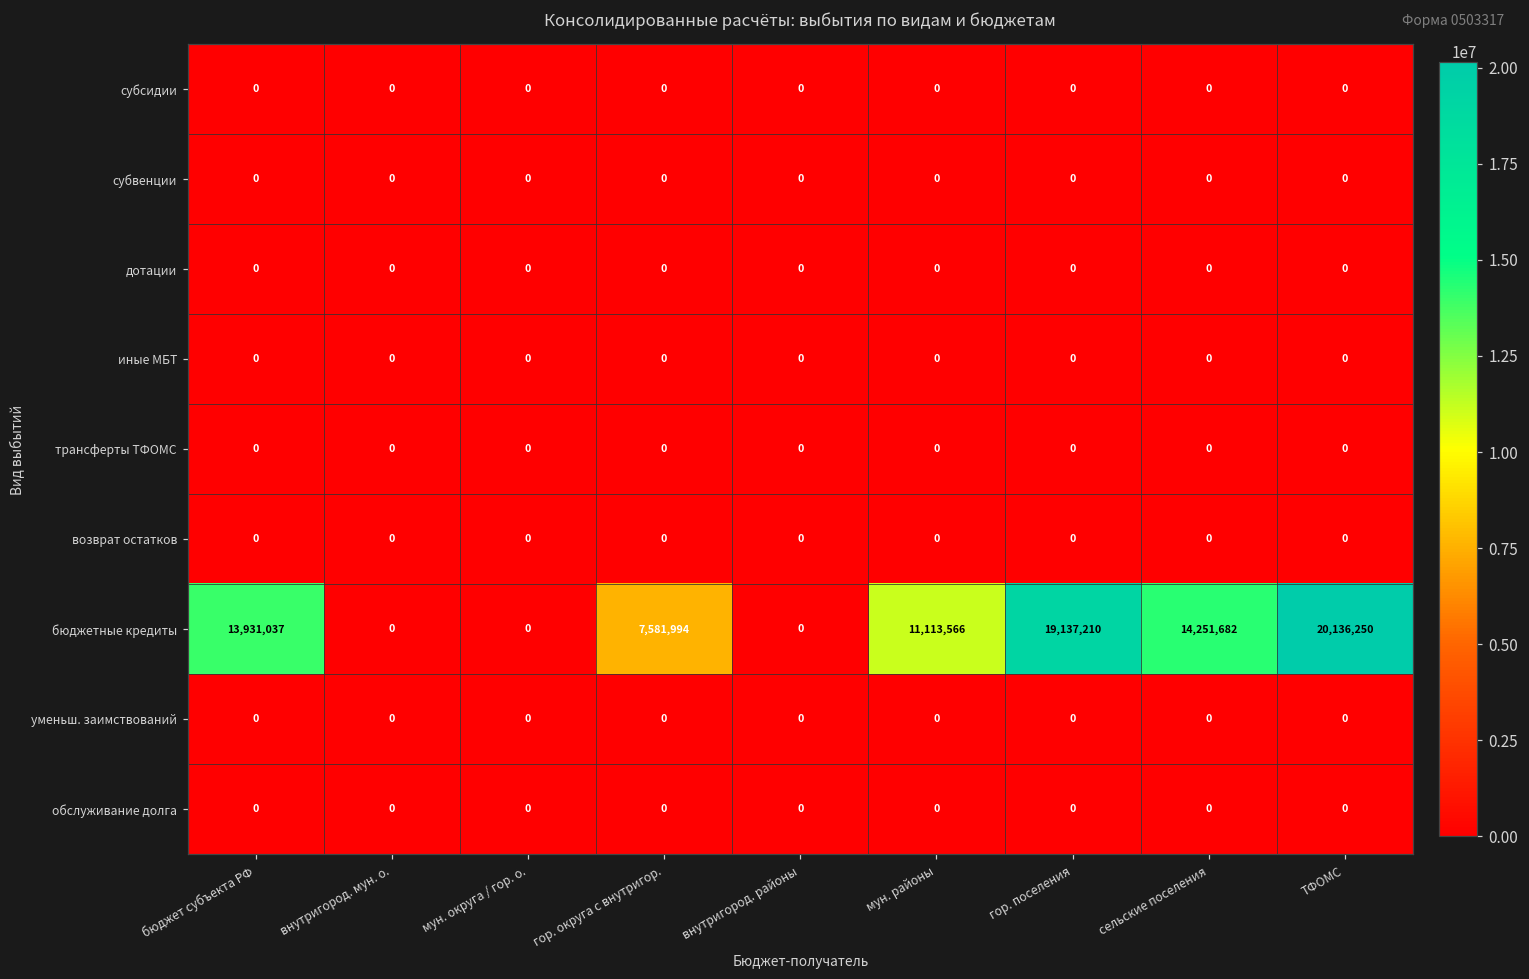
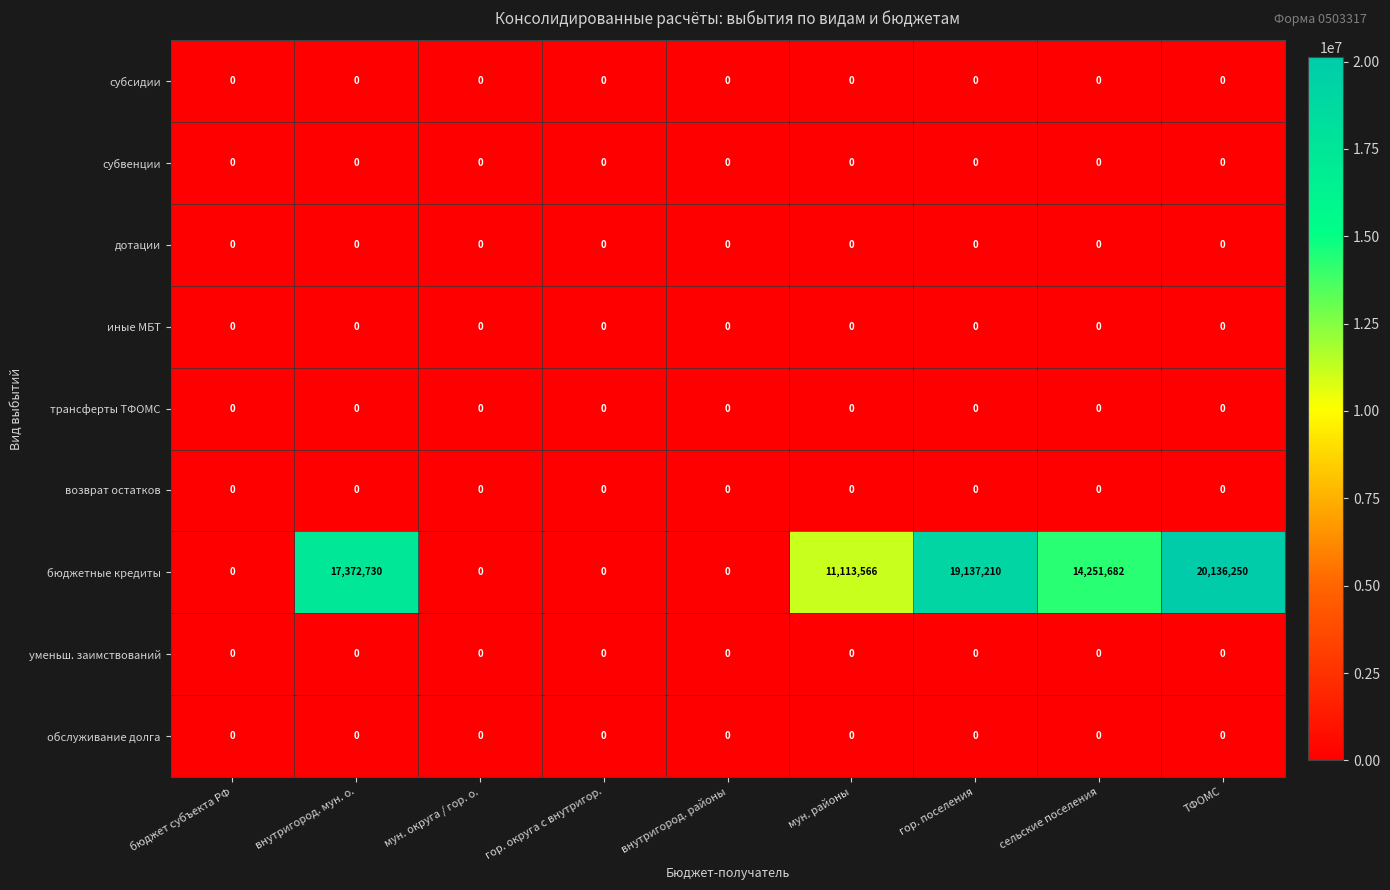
бюджетные кредиты, бюджет субъекта РФ: 13,931,037 -> 0
бюджетные кредиты, внутригород. мун. о.: 0 -> 17,372,730
бюджетные кредиты, гор. округа с внутригор.: 7,581,994 -> 0
